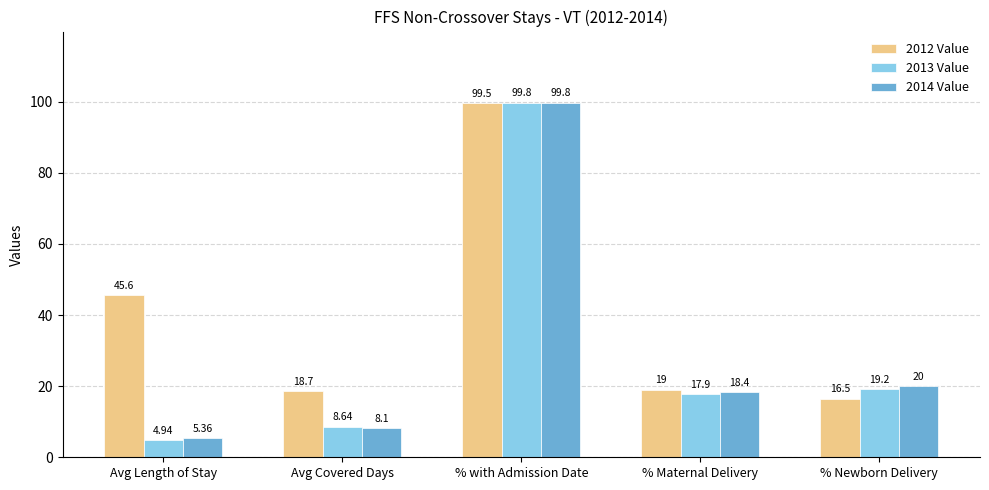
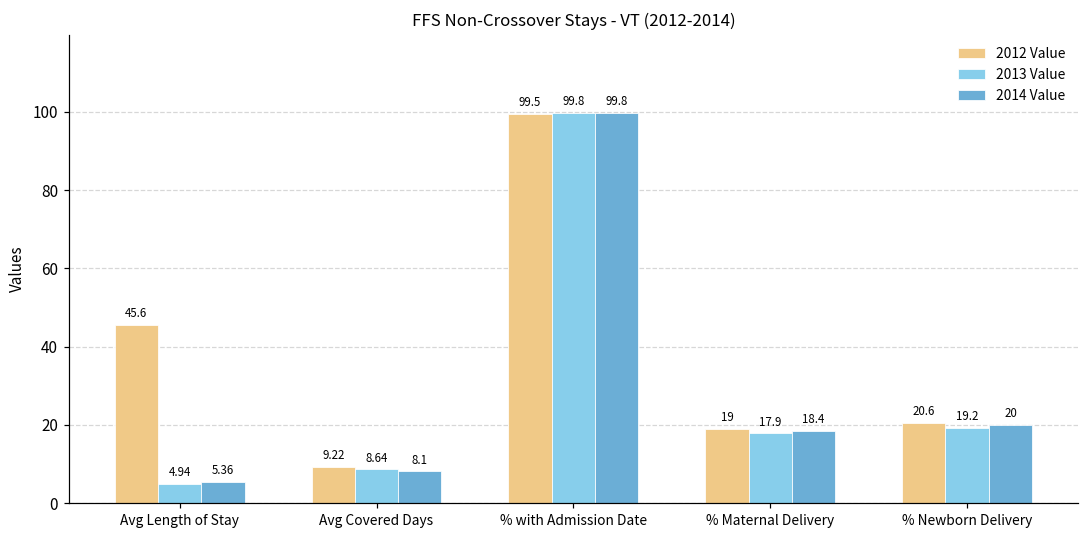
2012 Value, Avg Covered Days: 18.7 -> 9.22
2012 Value, % Newborn Delivery: 16.5 -> 20.6
